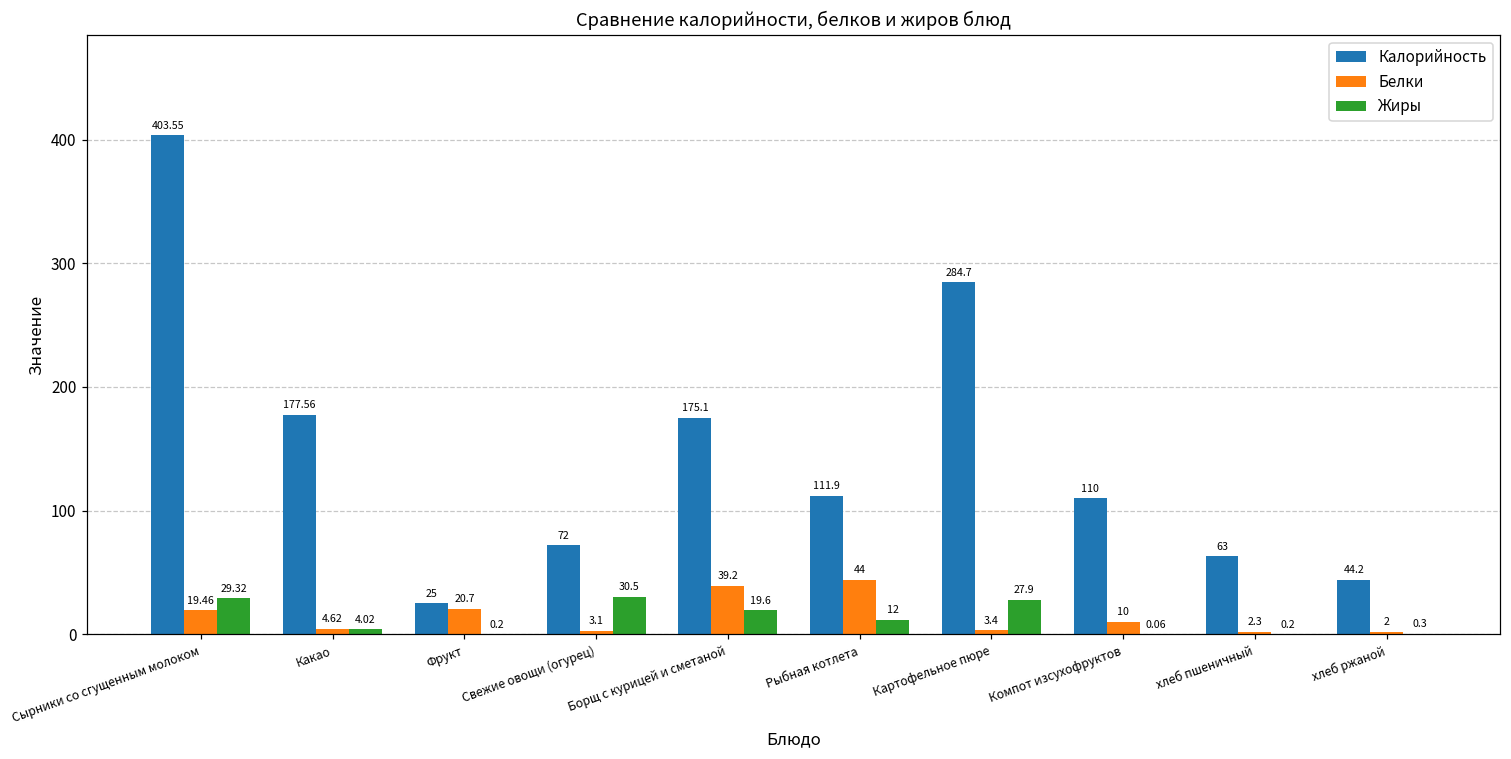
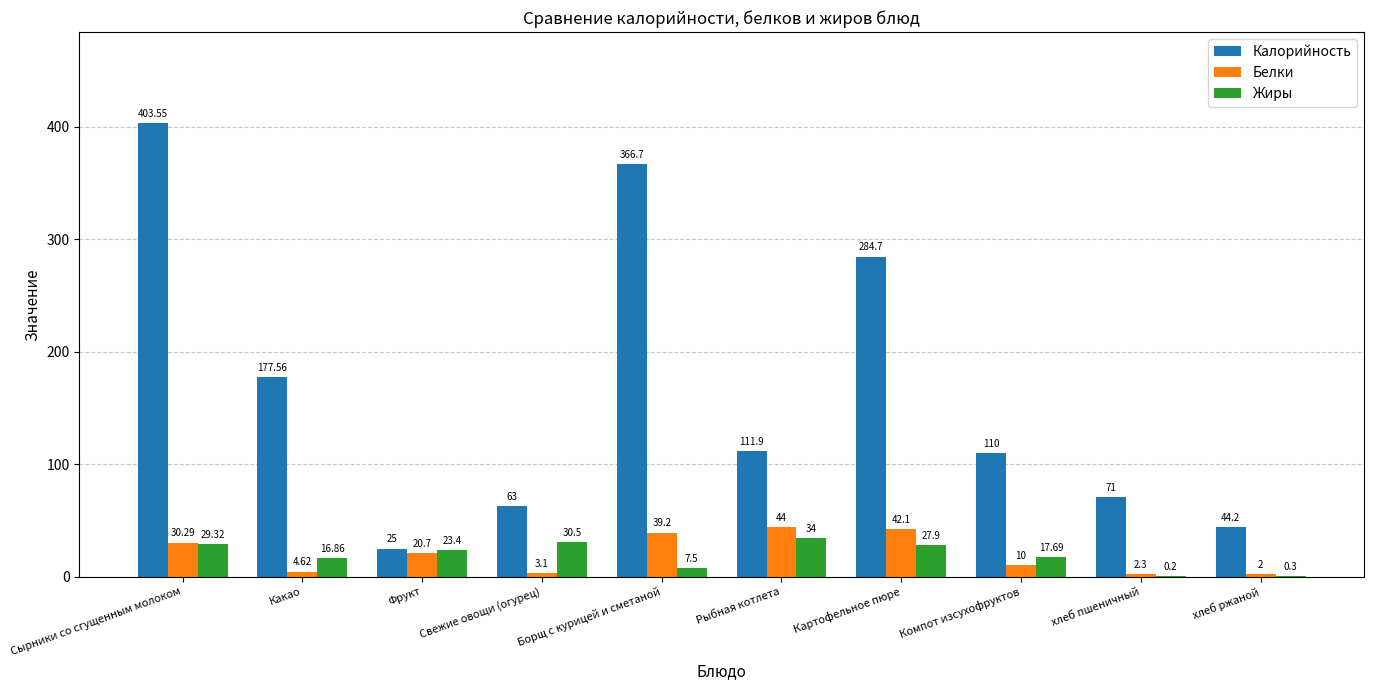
Белки, Сырники со сгущенным молоком: 19.46 -> 30.29
Жиры, Какао: 4.02 -> 16.86
Жиры, Фрукт: 0.2 -> 23.4
Калорийность, Свежие овощи (огурец): 72 -> 63
Калорийность, Борщ с курицей и сметаной: 175.1 -> 366.7
Жиры, Борщ с курицей и сметаной: 19.6 -> 7.5
Жиры, Рыбная котлета: 12 -> 34
Белки, Картофельное пюре: 3.4 -> 42.1
Жиры, Компот изсухофруктов: 0.06 -> 17.69
Калорийность, хлеб пшеничный: 63 -> 71
